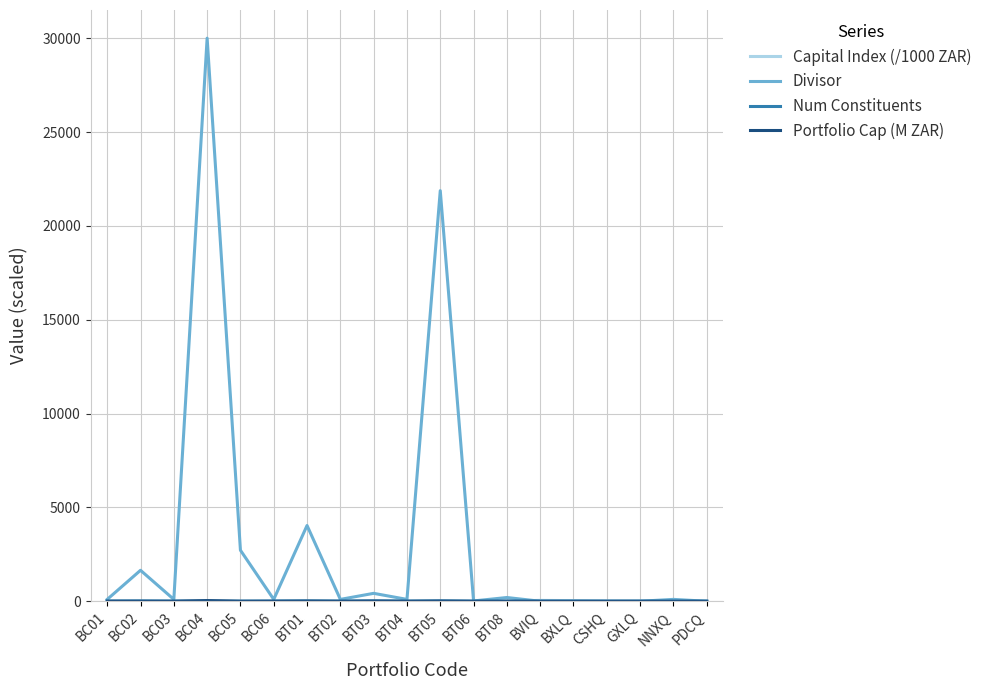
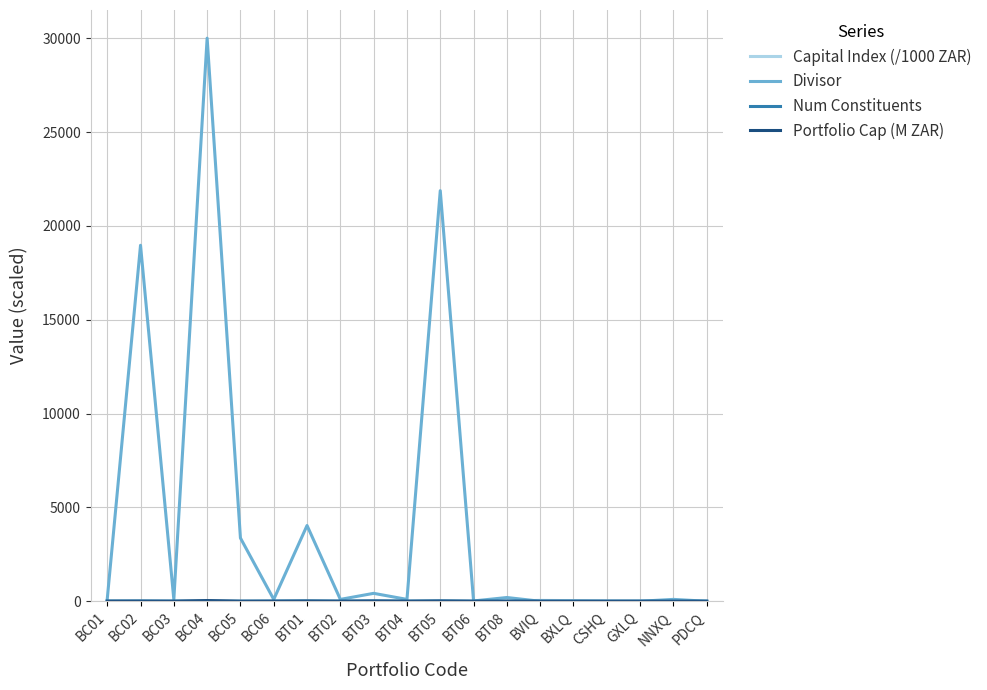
Divisor, BC02: 1600 -> 19000
Divisor, BC05: 2700 -> 3400
